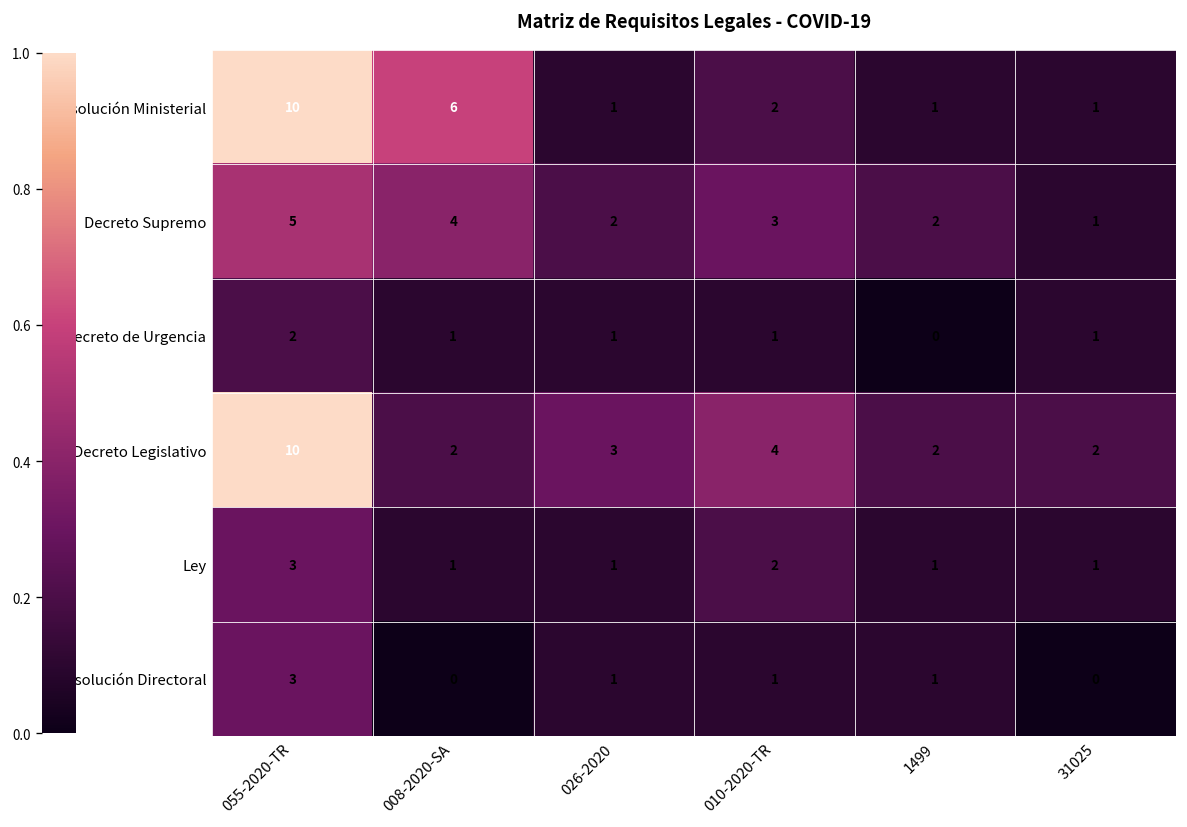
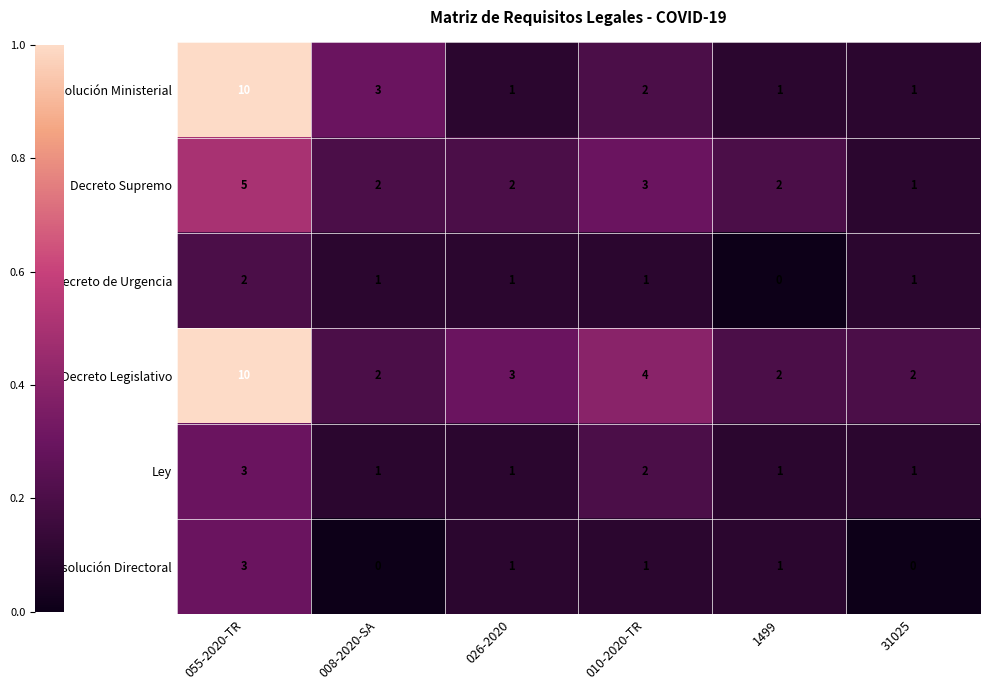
Resolución Ministerial, 008-2020-SA: 6 -> 3
Decreto Supremo, 008-2020-SA: 4 -> 2
